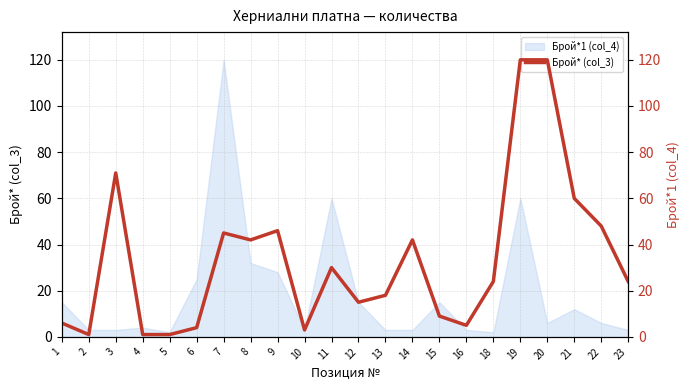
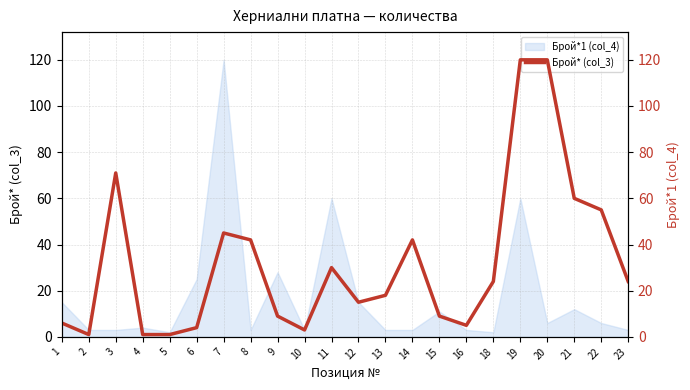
Брой*1 (col_4), 8: 32 -> 3
Брой*1 (col_4), 15: 15 -> 11
Брой* (col_3), 9: 46 -> 9
Брой* (col_3), 22: 48 -> 55
